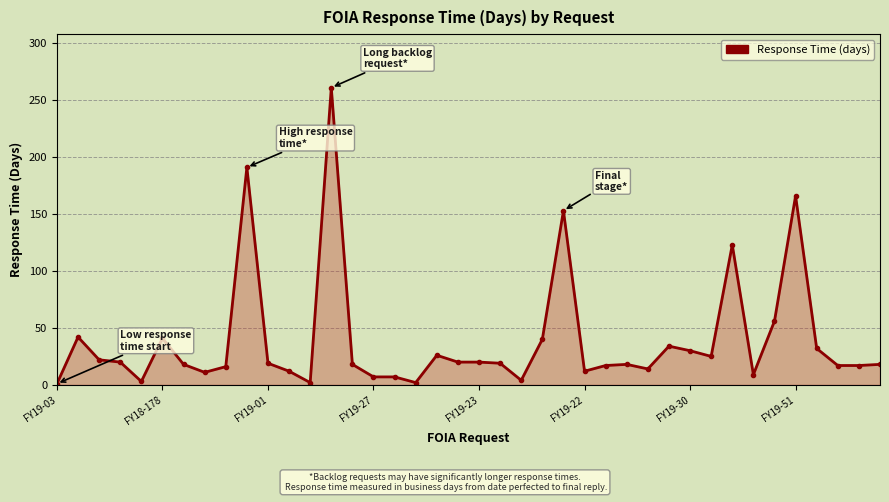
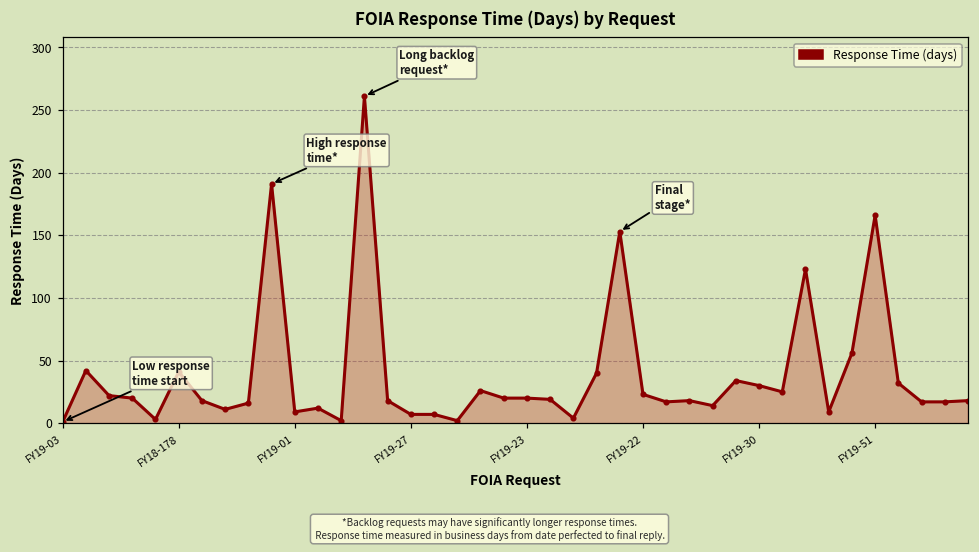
FY19-01: 19 -> 9
FY19-22: 12 -> 23
